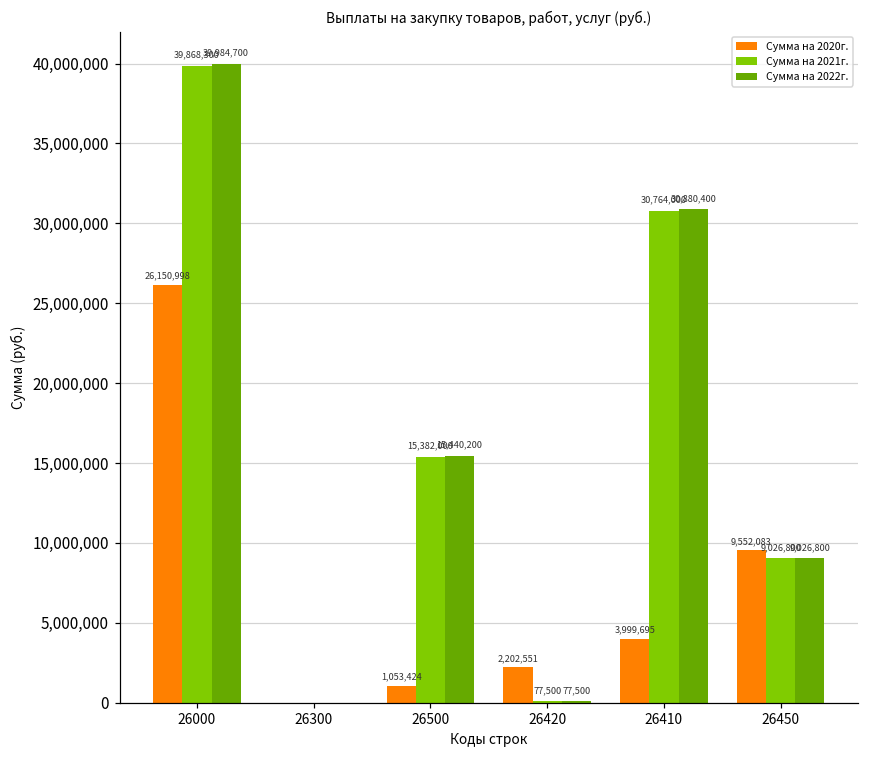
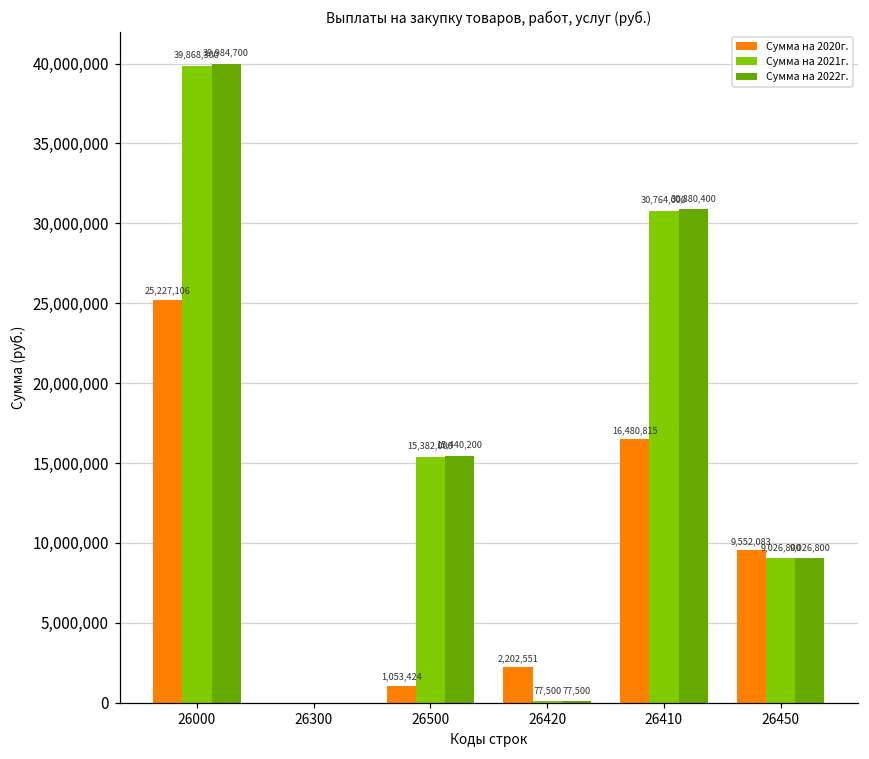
Сумма на 2020г., 26000: 26,150,998 -> 25,227,106
Сумма на 2020г., 26410: 3,999,695 -> 16,480,815
